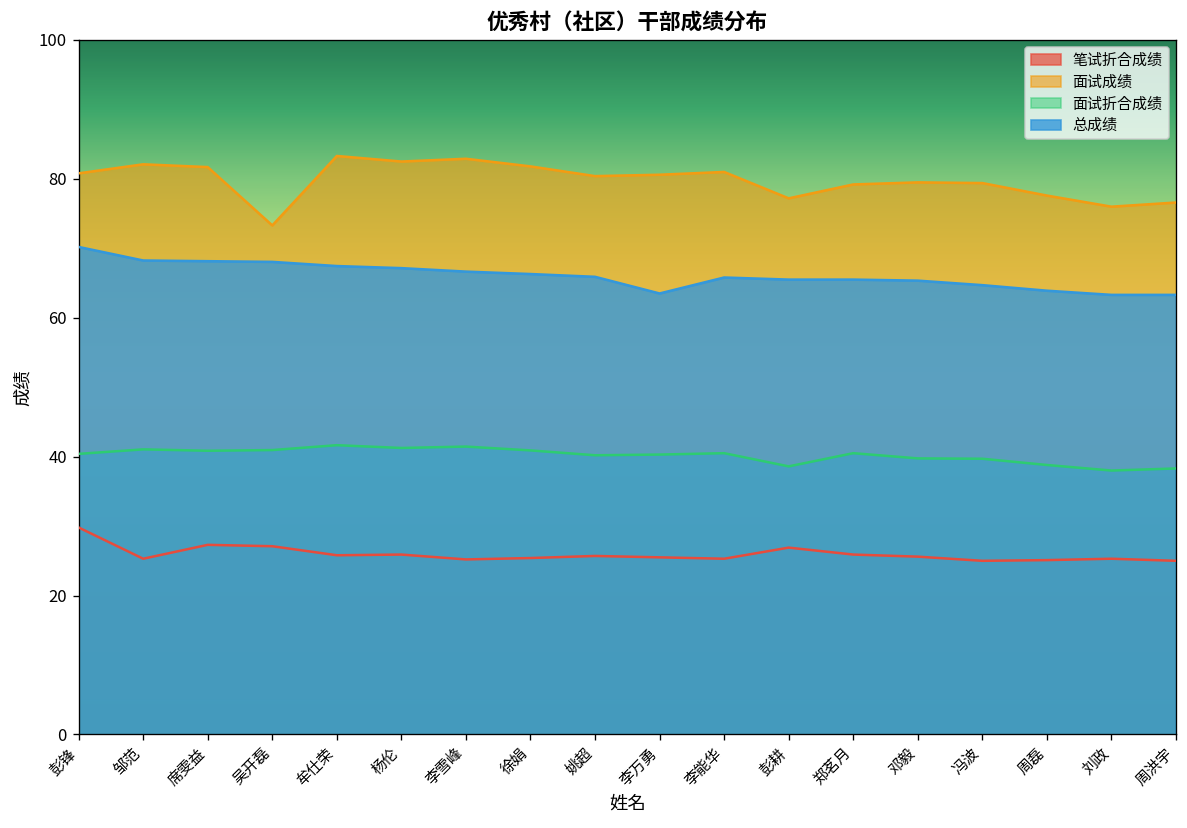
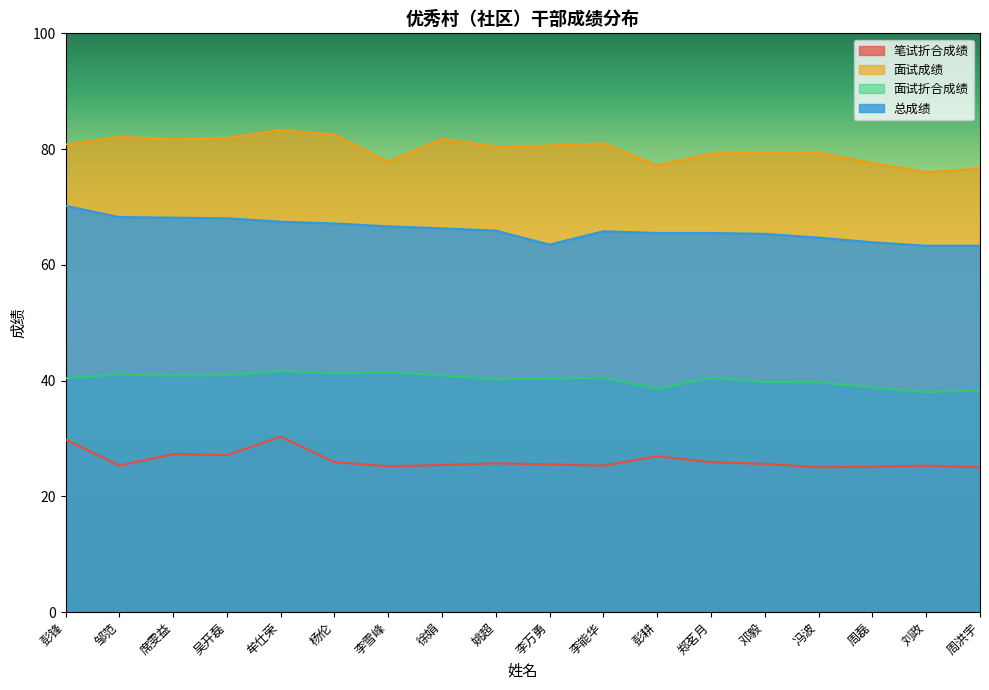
面试成绩, 吴开磊: 73 -> 82
笔试折合成绩, 牟仕荣: 26 -> 30
面试成绩, 李雪峰: 83 -> 78
